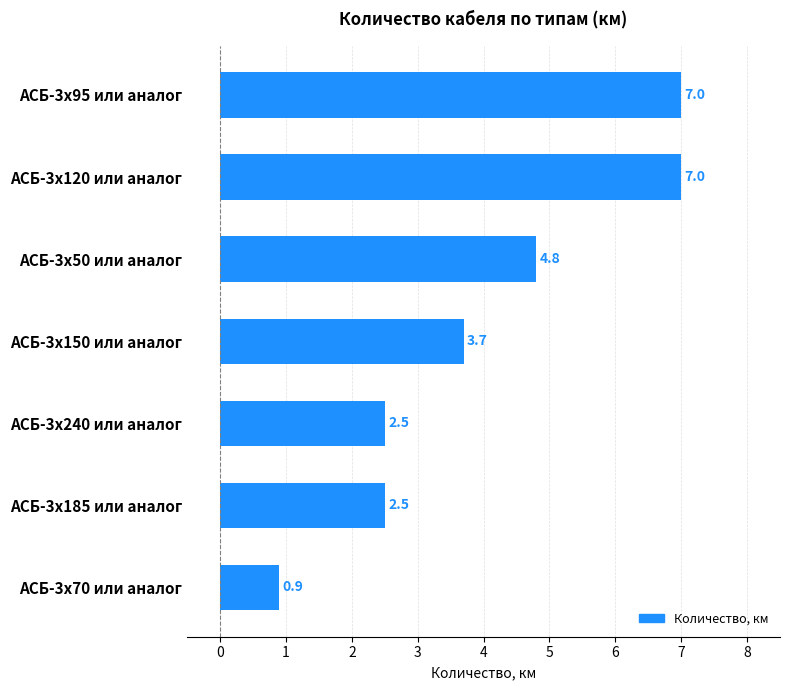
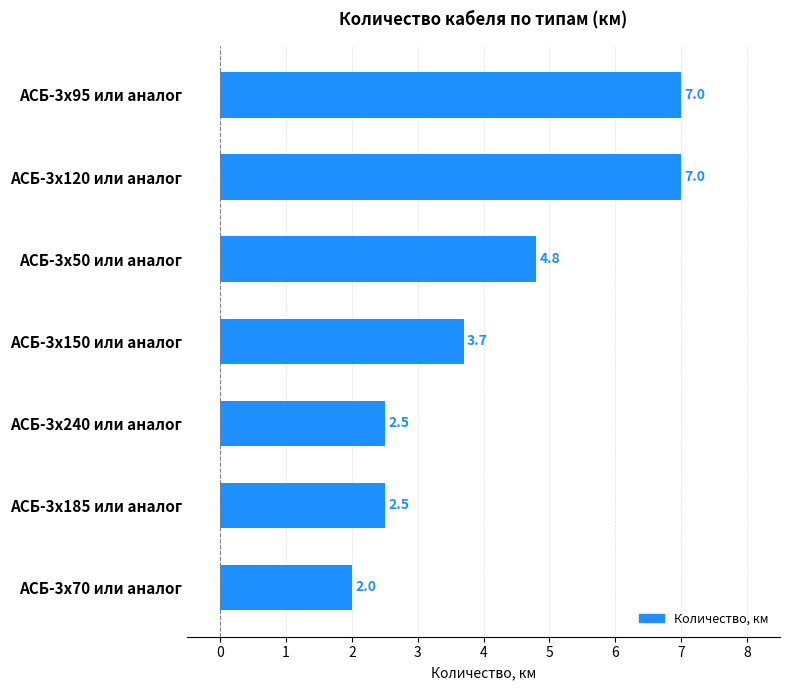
АСБ-3x70 или аналог: 0.9 -> 2.0
